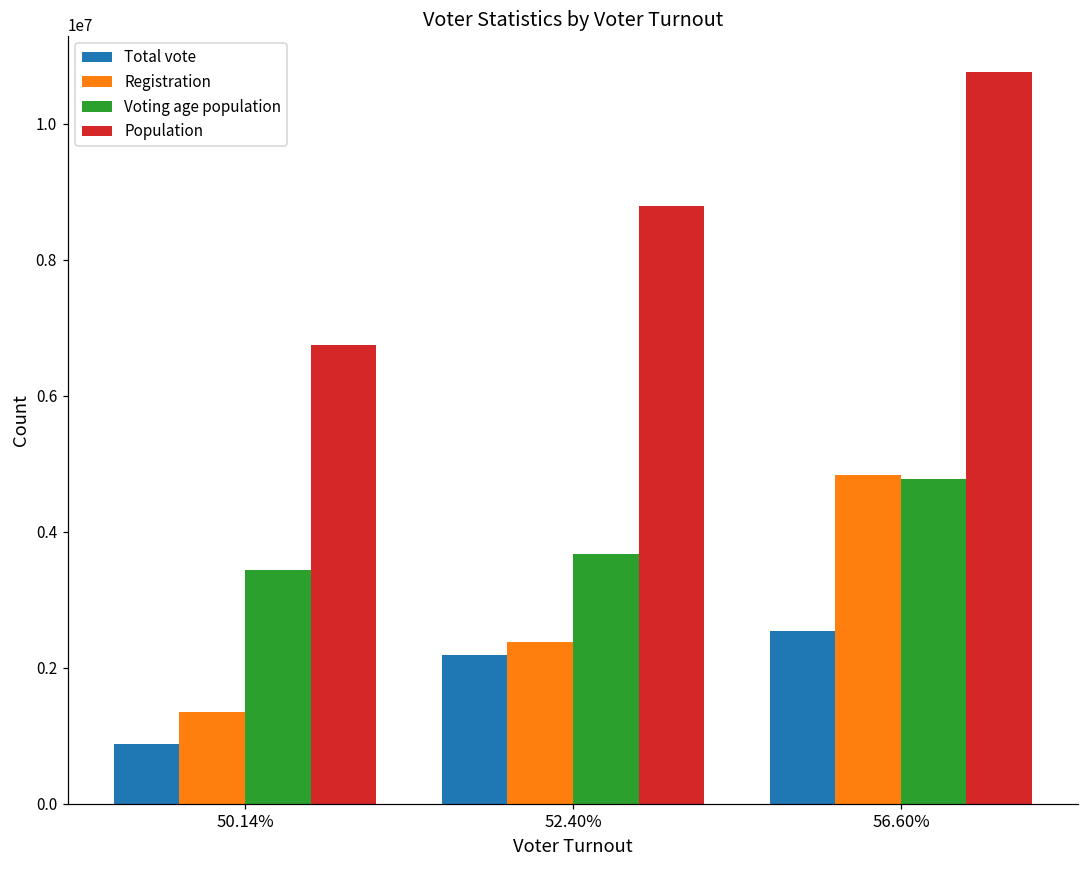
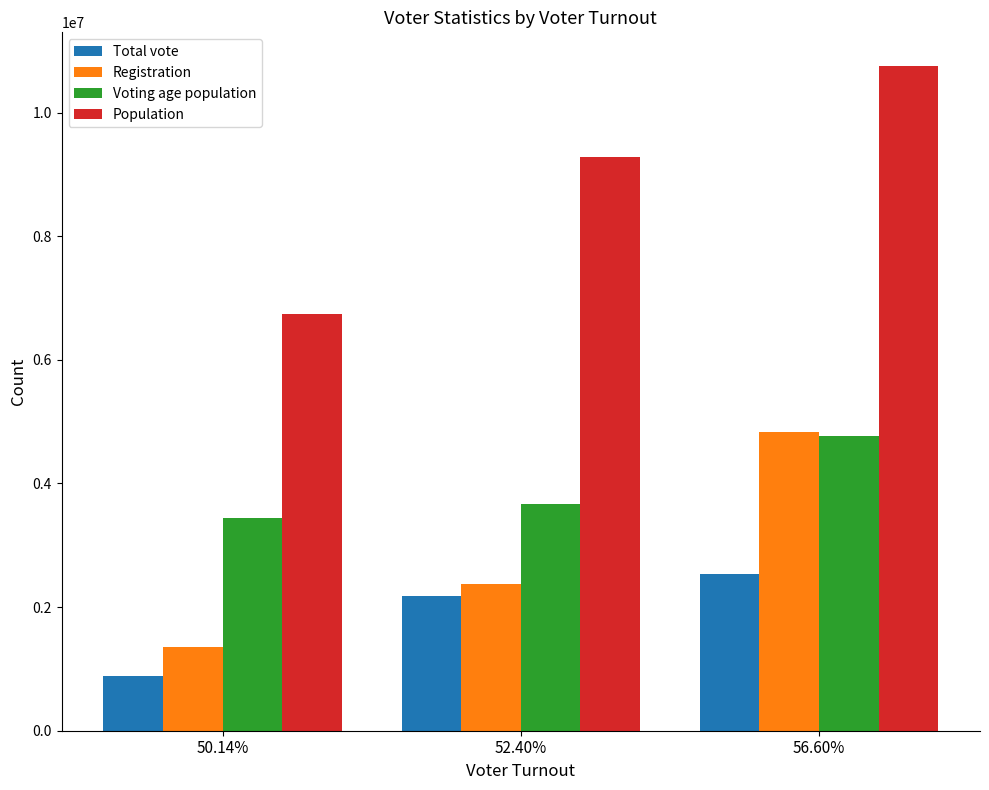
Population, 52.40%: 8800000 -> 9300000
